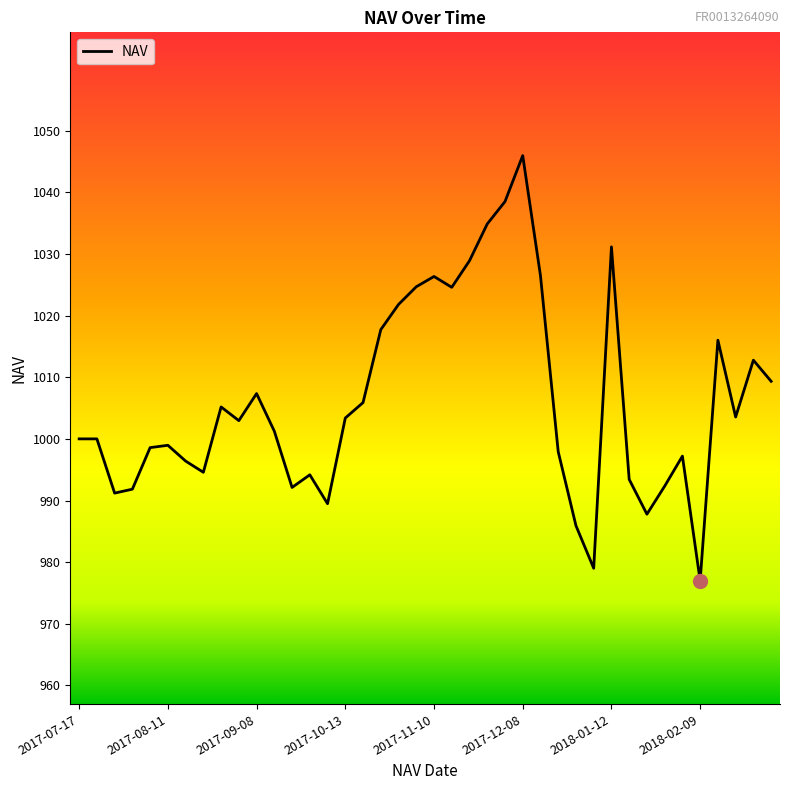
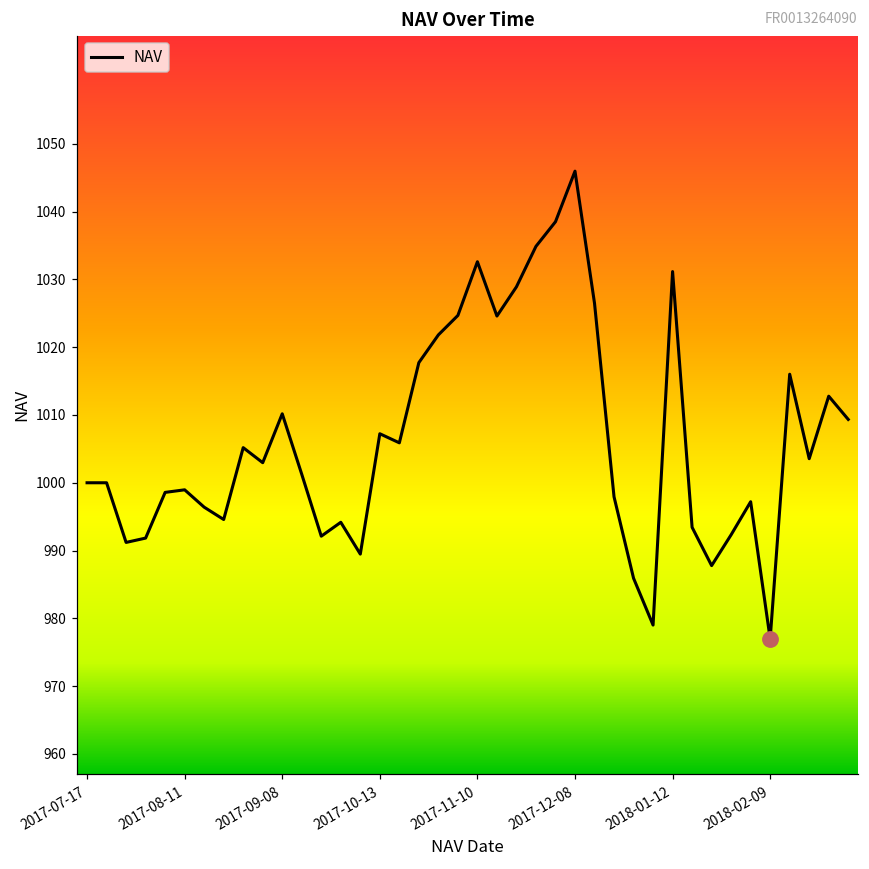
NAV, 2017-09-08: 1007 -> 1010
NAV, 2017-10-13: 1003 -> 1007
NAV, 2017-11-10: 1026 -> 1033
